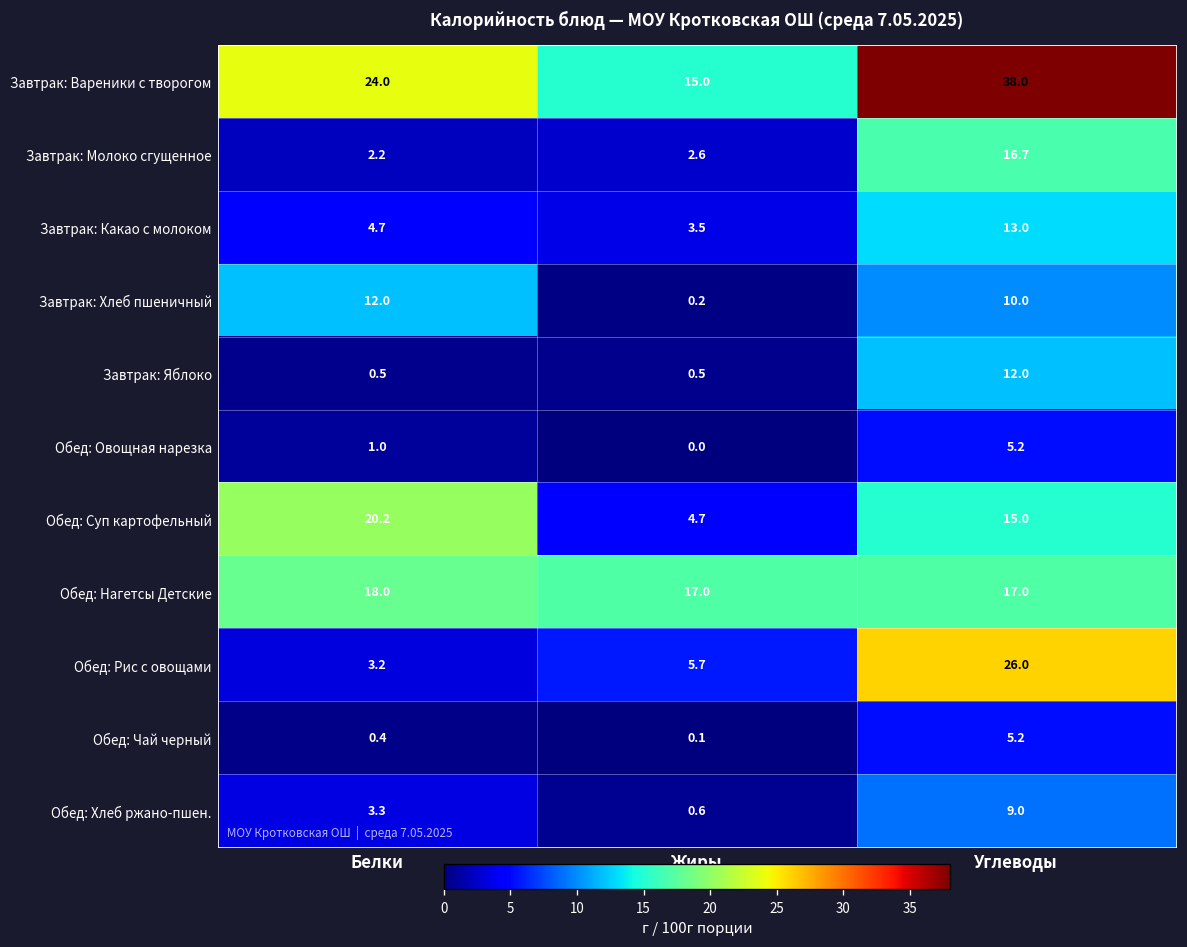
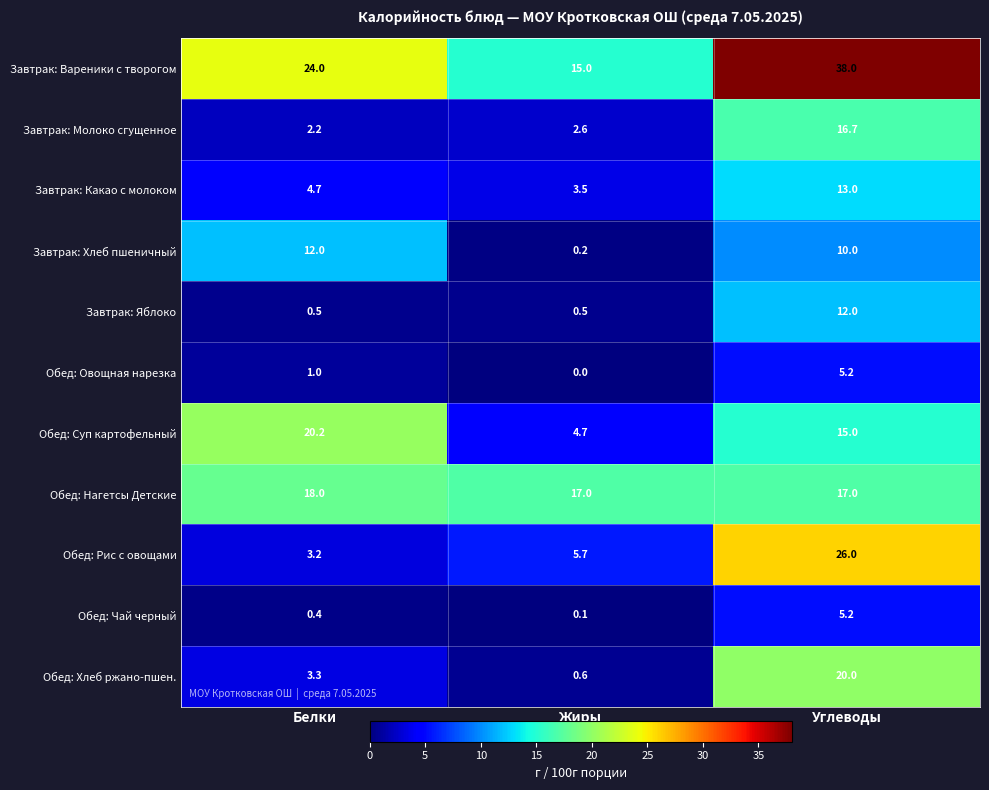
Обед: Хлеб ржано-пшен., Углеводы: 9.0 -> 20.0
